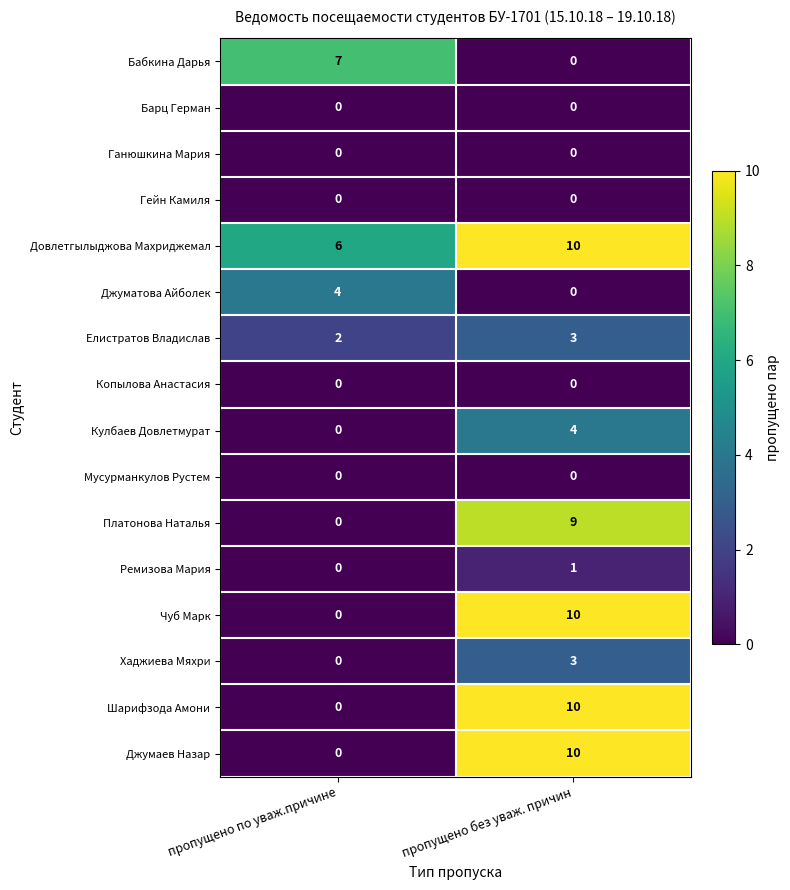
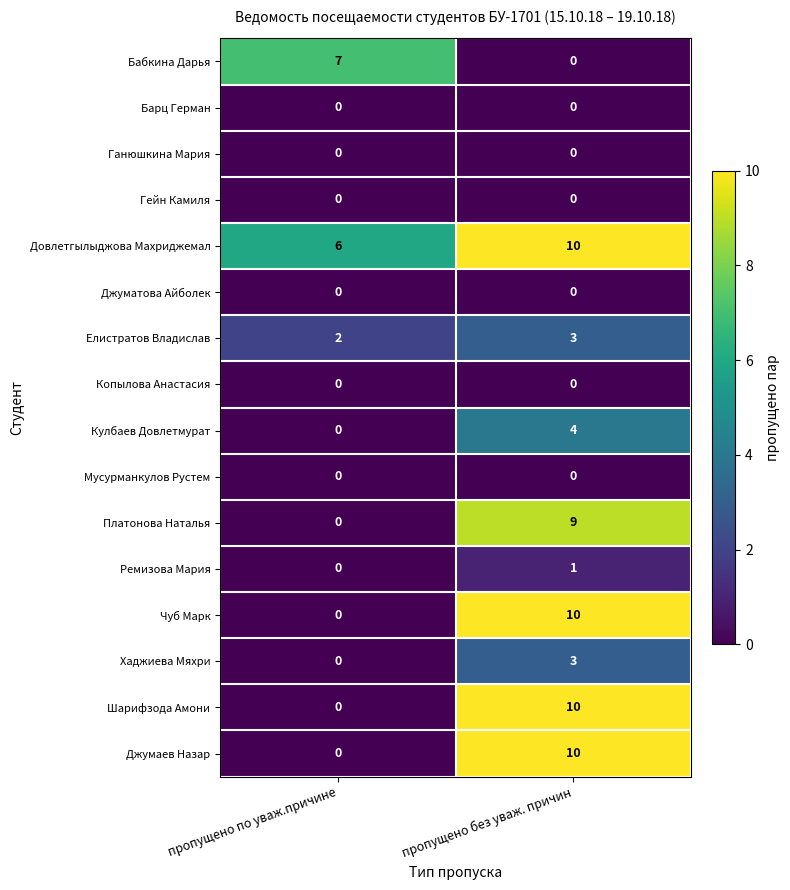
Джуматова Айболек, пропущено по уваж.причине: 4 -> 0
